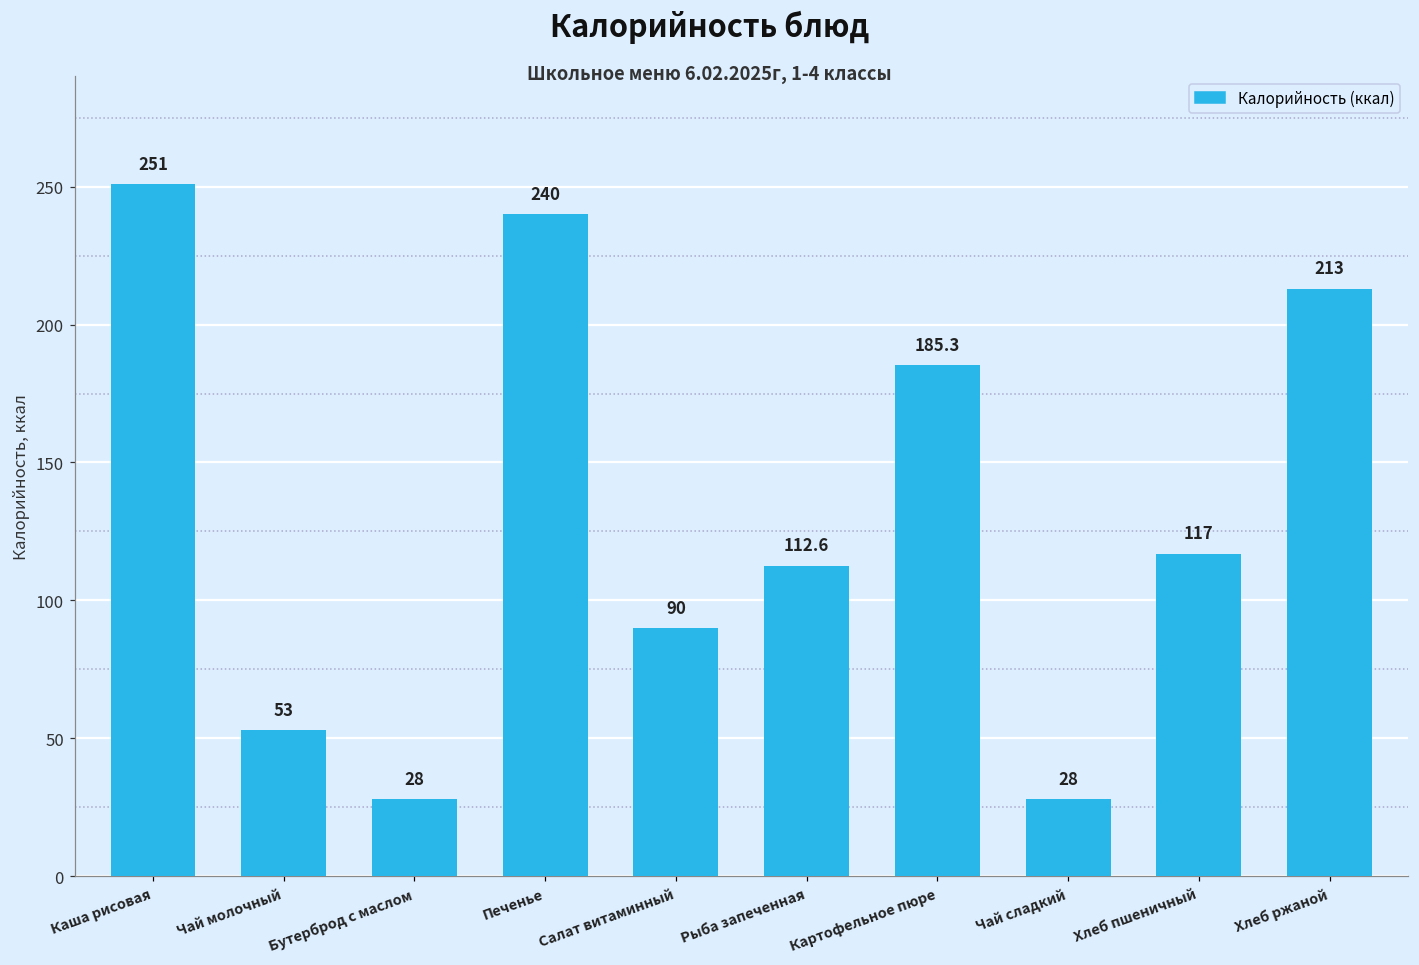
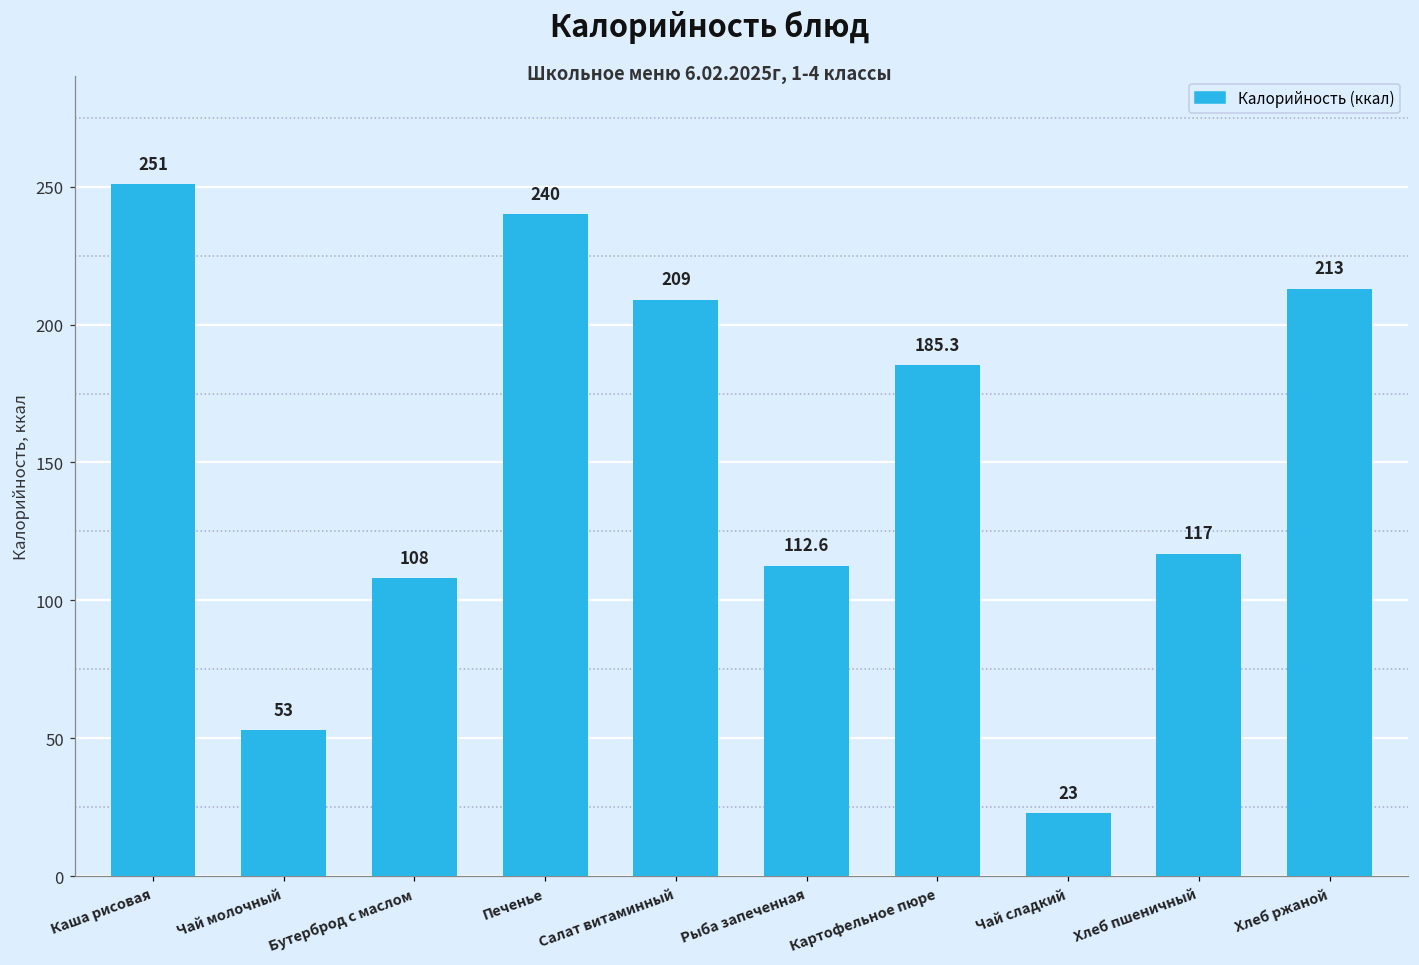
Бутерброд с маслом: 28 -> 108
Салат витаминный: 90 -> 209
Чай сладкий: 28 -> 23
